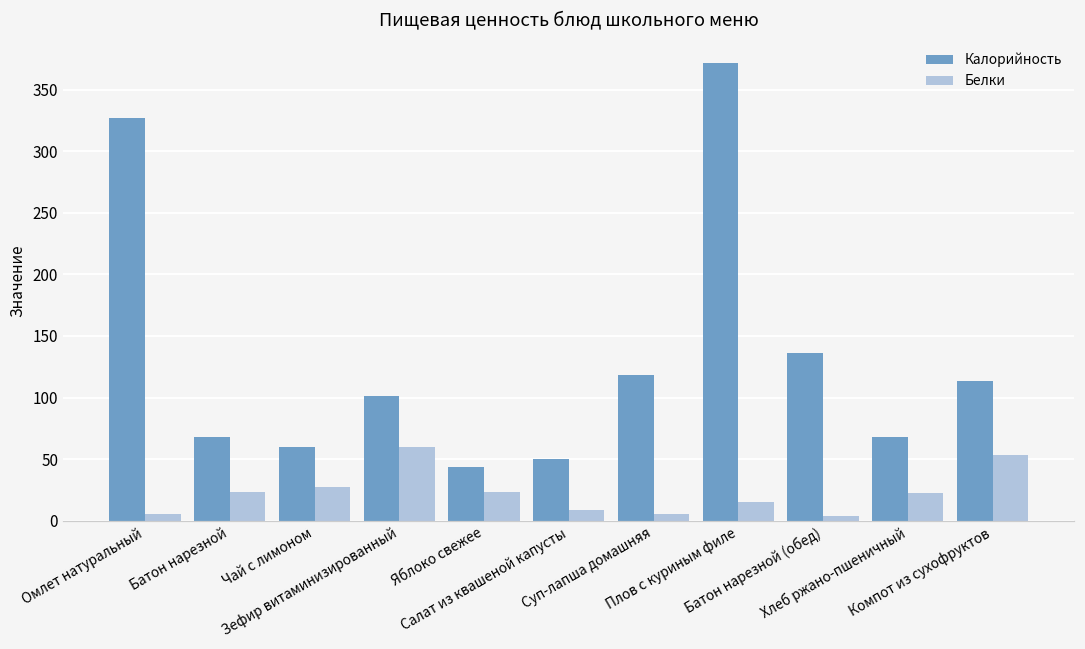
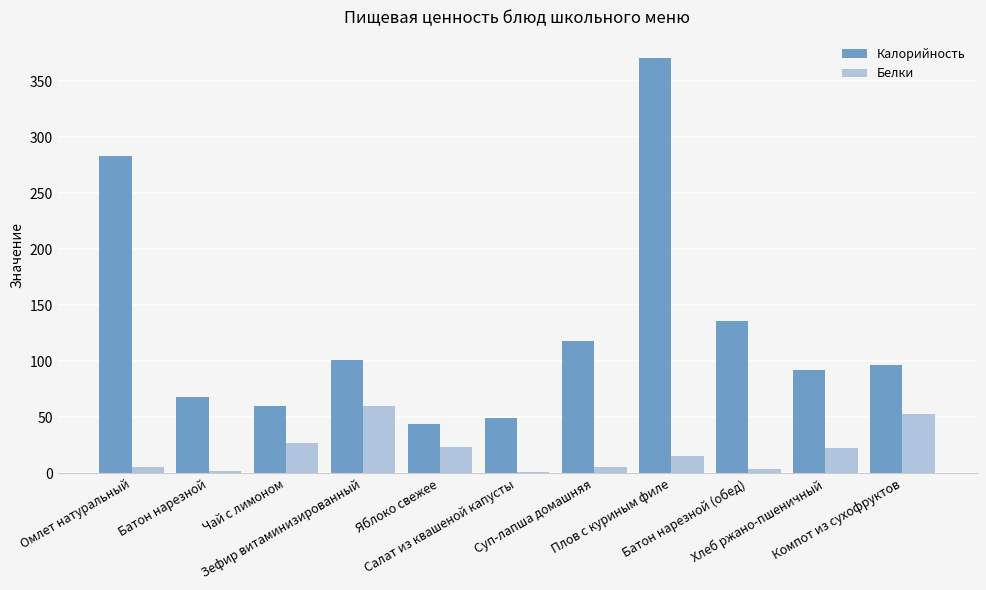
Калорийность, Омлет натуральный: 327 -> 284
Белки, Батон нарезной: 23 -> 2
Белки, Салат из квашеной капусты: 9 -> 1
Калорийность, Хлеб ржано-пшеничный: 68 -> 92
Калорийность, Компот из сухофруктов: 113 -> 97
